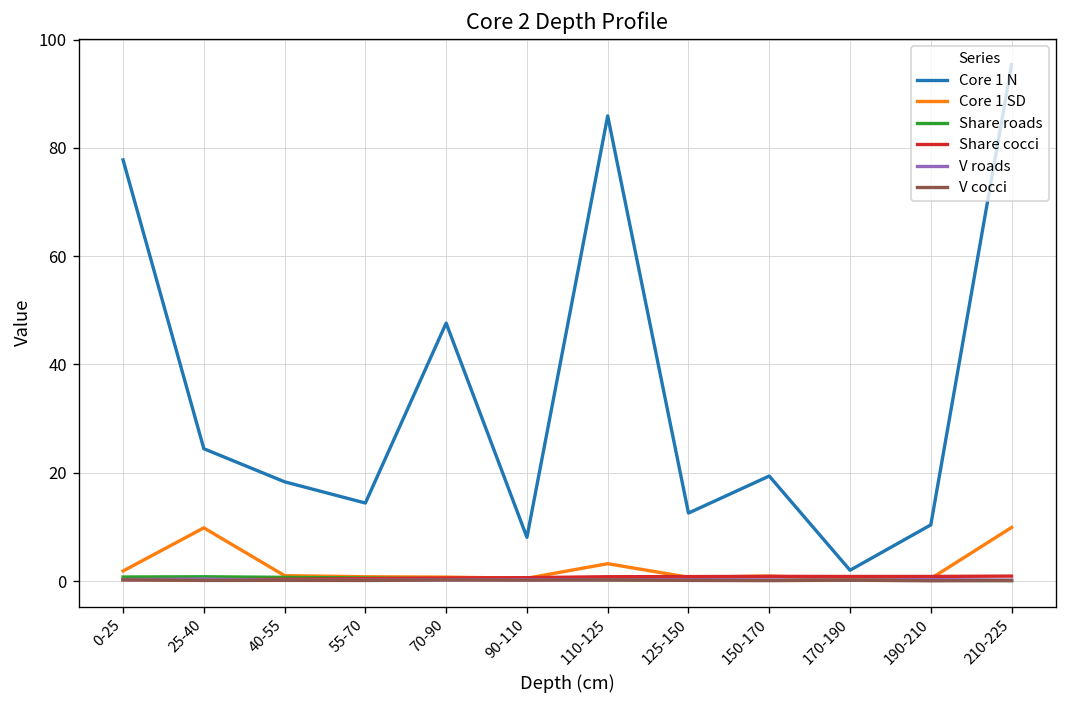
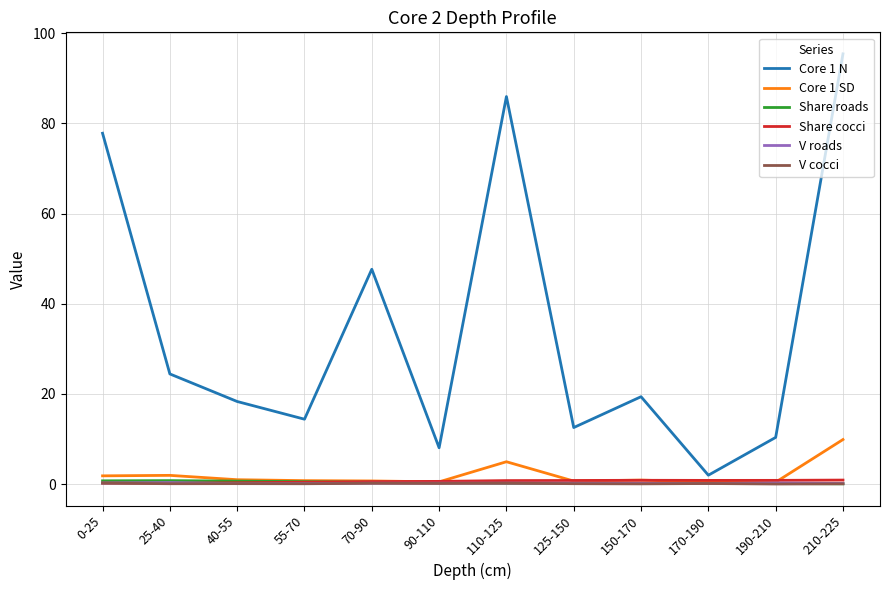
Core 1 SD, 25-40: 10 -> 2
Core 1 SD, 110-125: 3 -> 5
